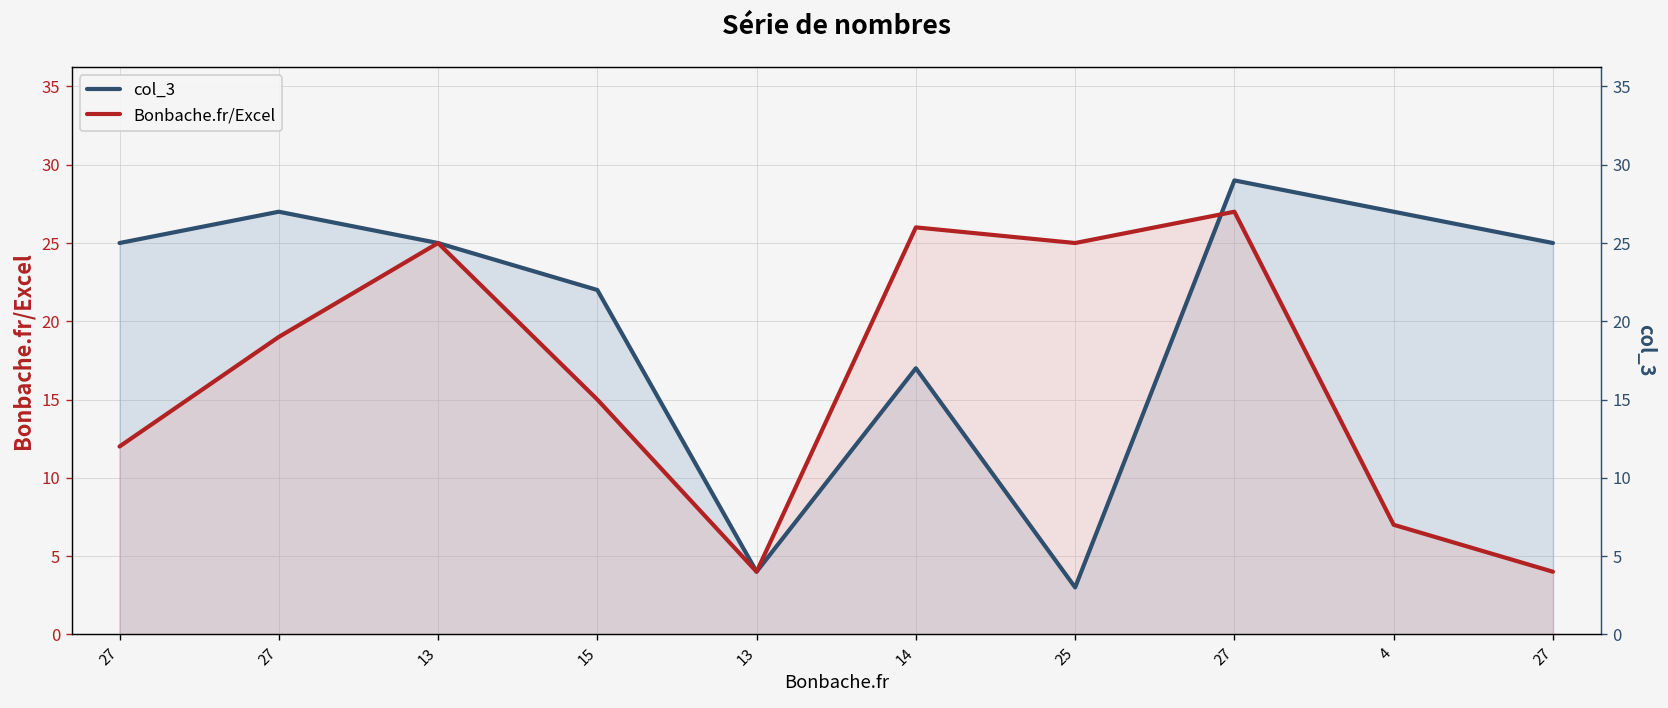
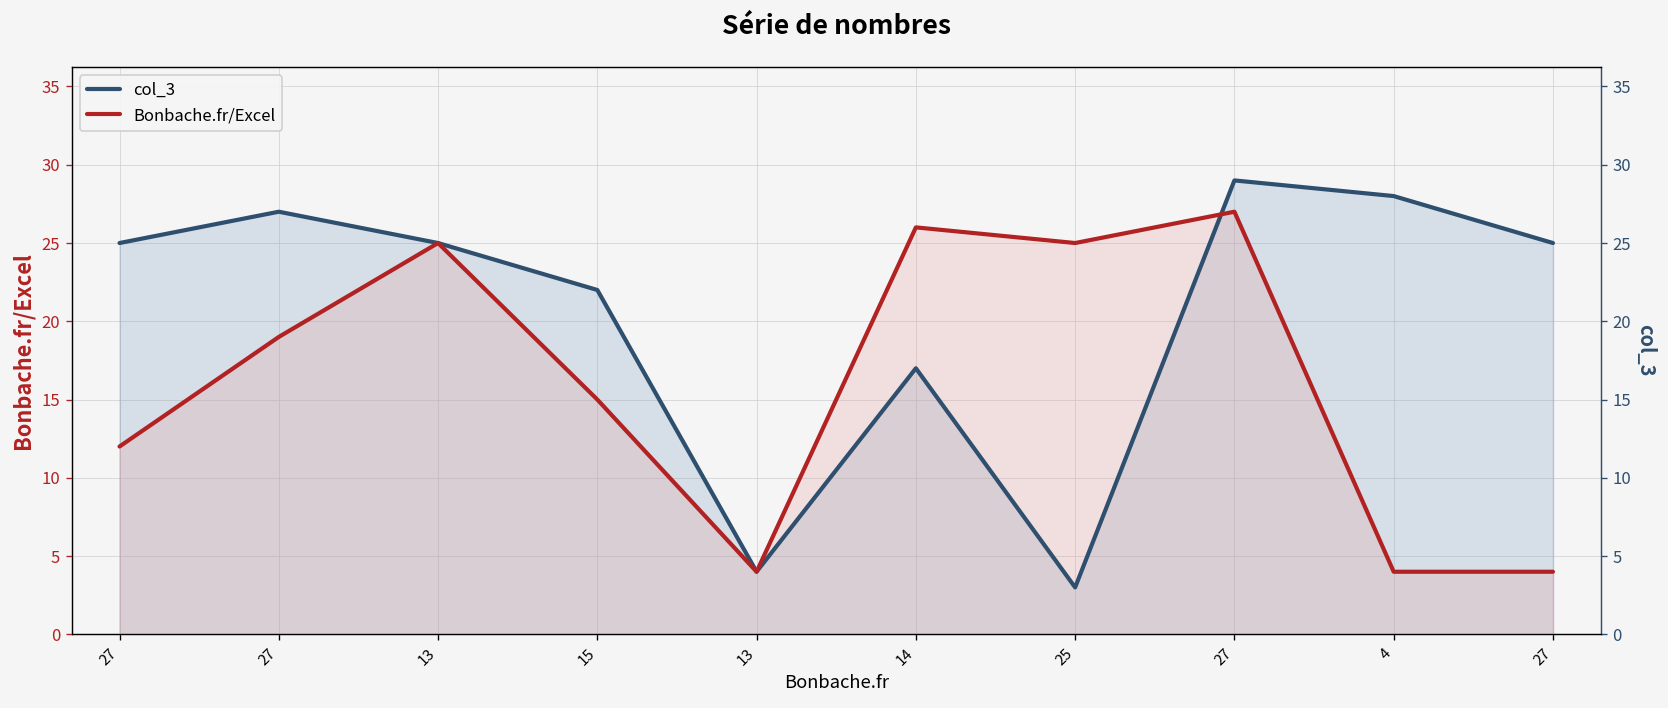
col_3, 4: 27 -> 28
Bonbache.fr/Excel, 4: 7 -> 4
